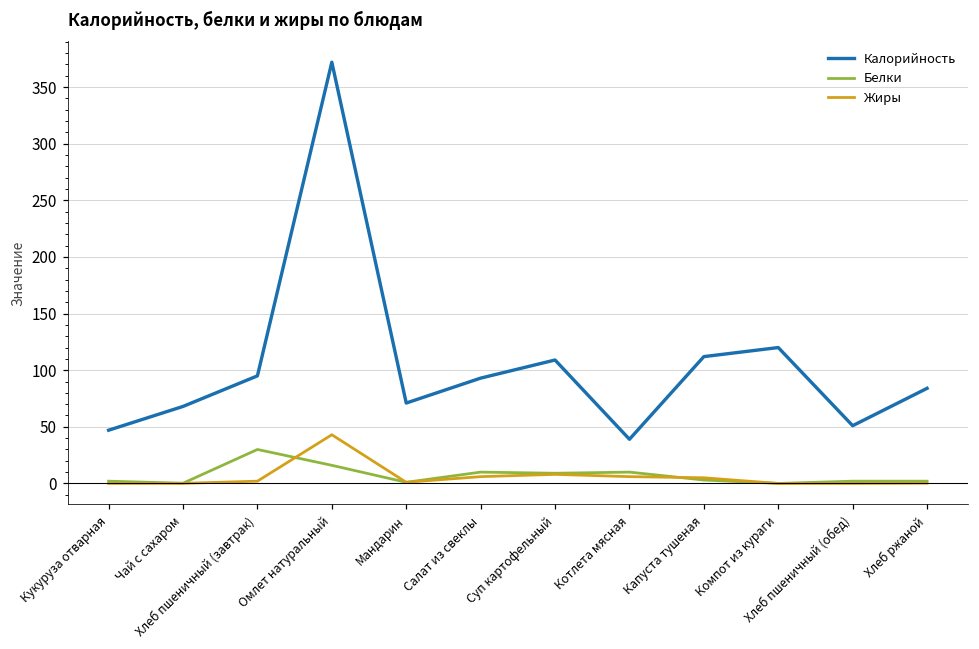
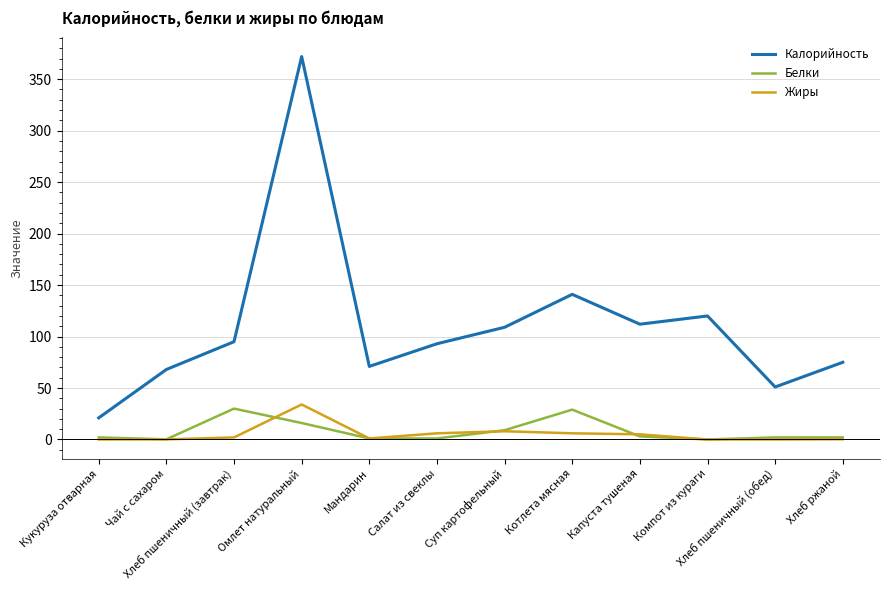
Калорийность, Кукуруза отварная: 47 -> 21
Жиры, Омлет натуральный: 43 -> 34
Белки, Салат из свеклы: 10 -> 1
Калорийность, Котлета мясная: 39 -> 141
Белки, Котлета мясная: 10 -> 29
Калорийность, Хлеб ржаной: 84 -> 75
